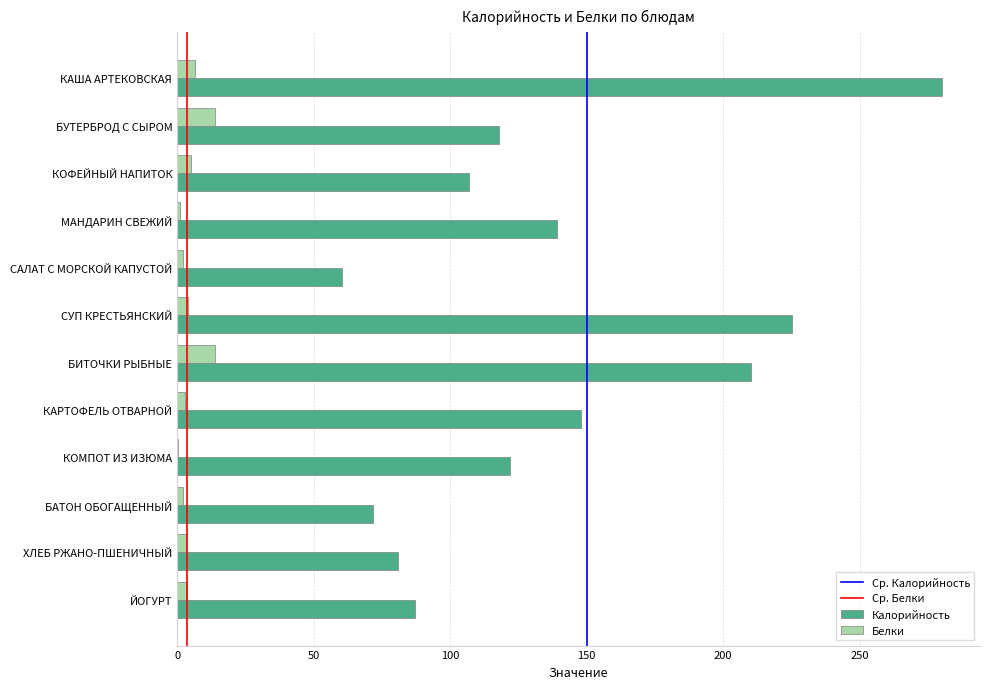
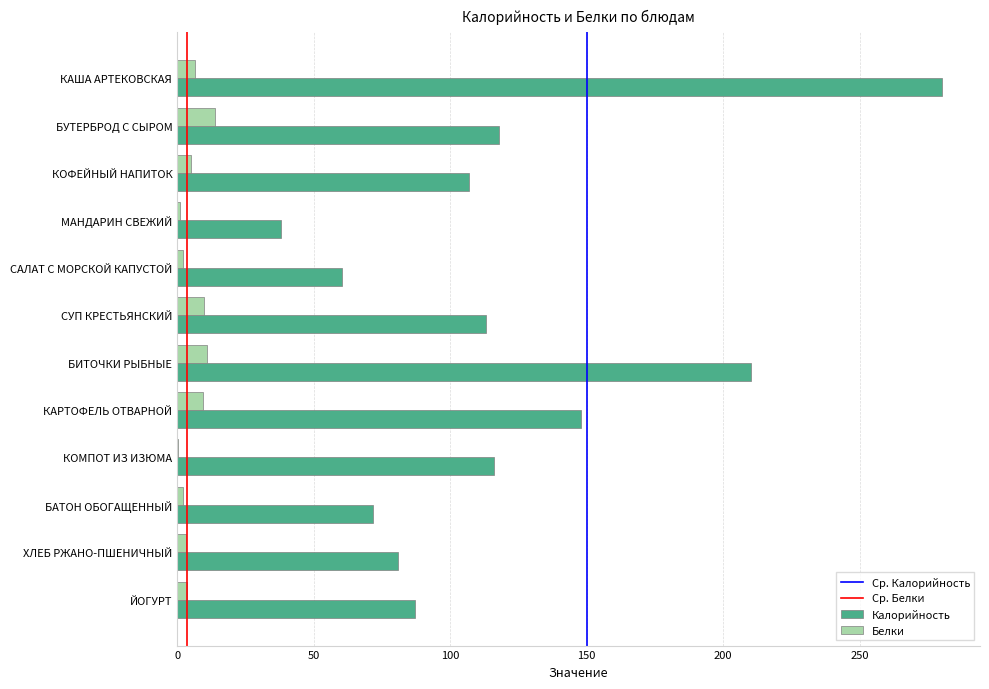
Калорийность, МАНДАРИН СВЕЖИЙ: 139 -> 38
Белки, СУП КРЕСТЬЯНСКИЙ: 4 -> 10
Калорийность, СУП КРЕСТЬЯНСКИЙ: 225 -> 113
Белки, БИТОЧКИ РЫБНЫЕ: 14 -> 11
Белки, КАРТОФЕЛЬ ОТВАРНОЙ: 3 -> 9
Калорийность, КОМПОТ ИЗ ИЗЮМА: 122 -> 116
